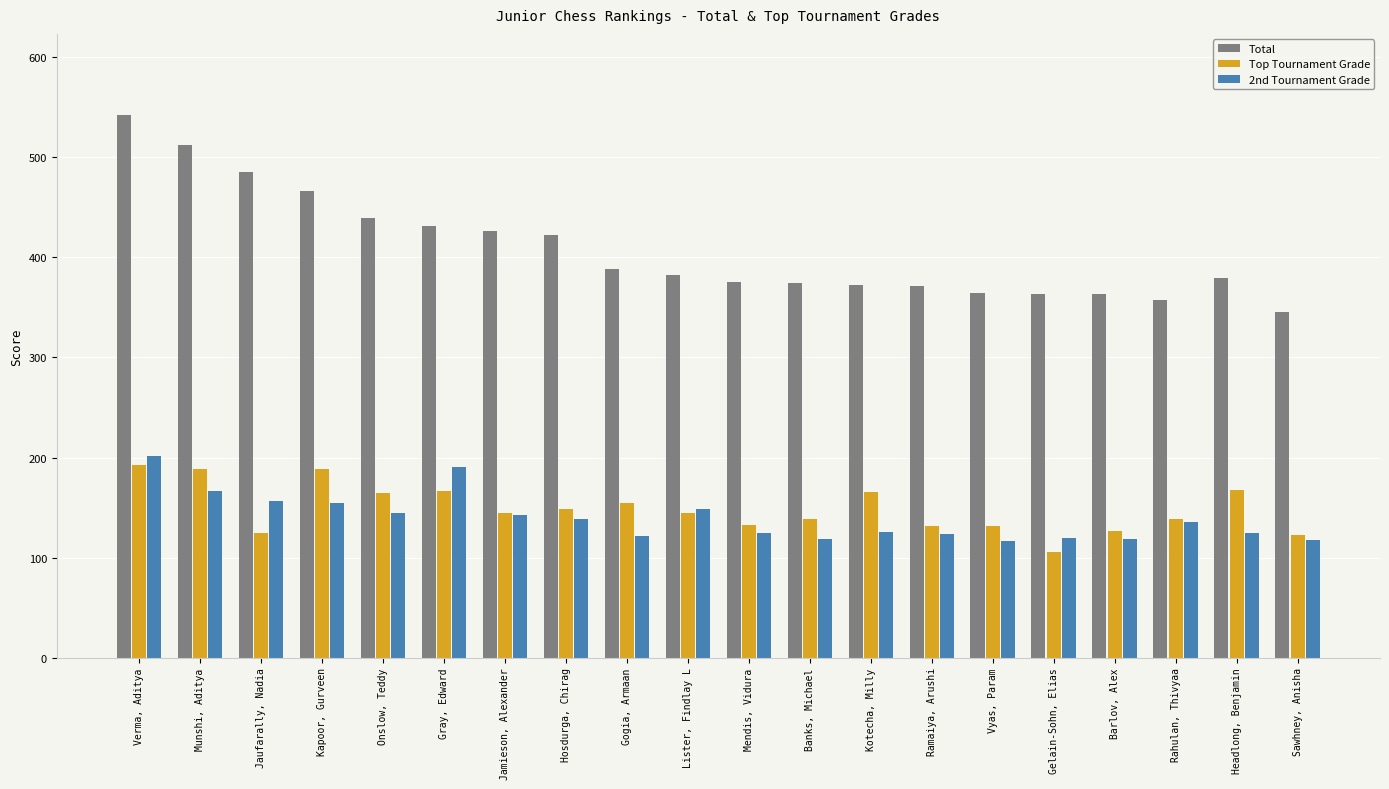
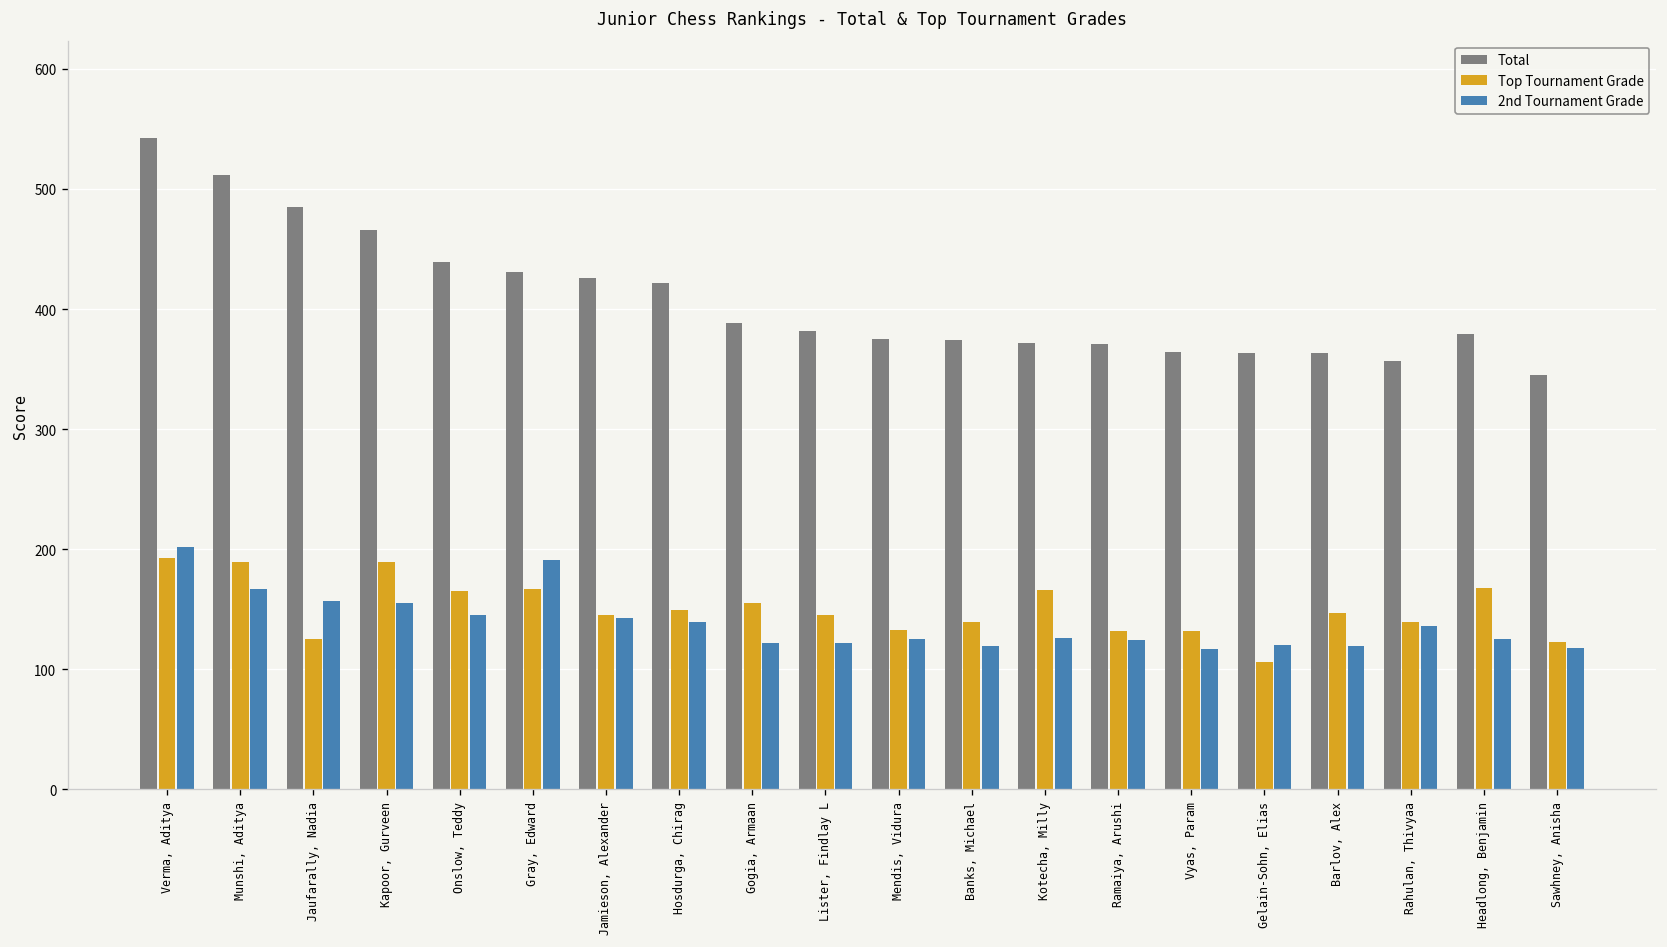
2nd Tournament Grade, Lister, Findlay L: 149 -> 122
Top Tournament Grade, Barlov, Alex: 127 -> 147
